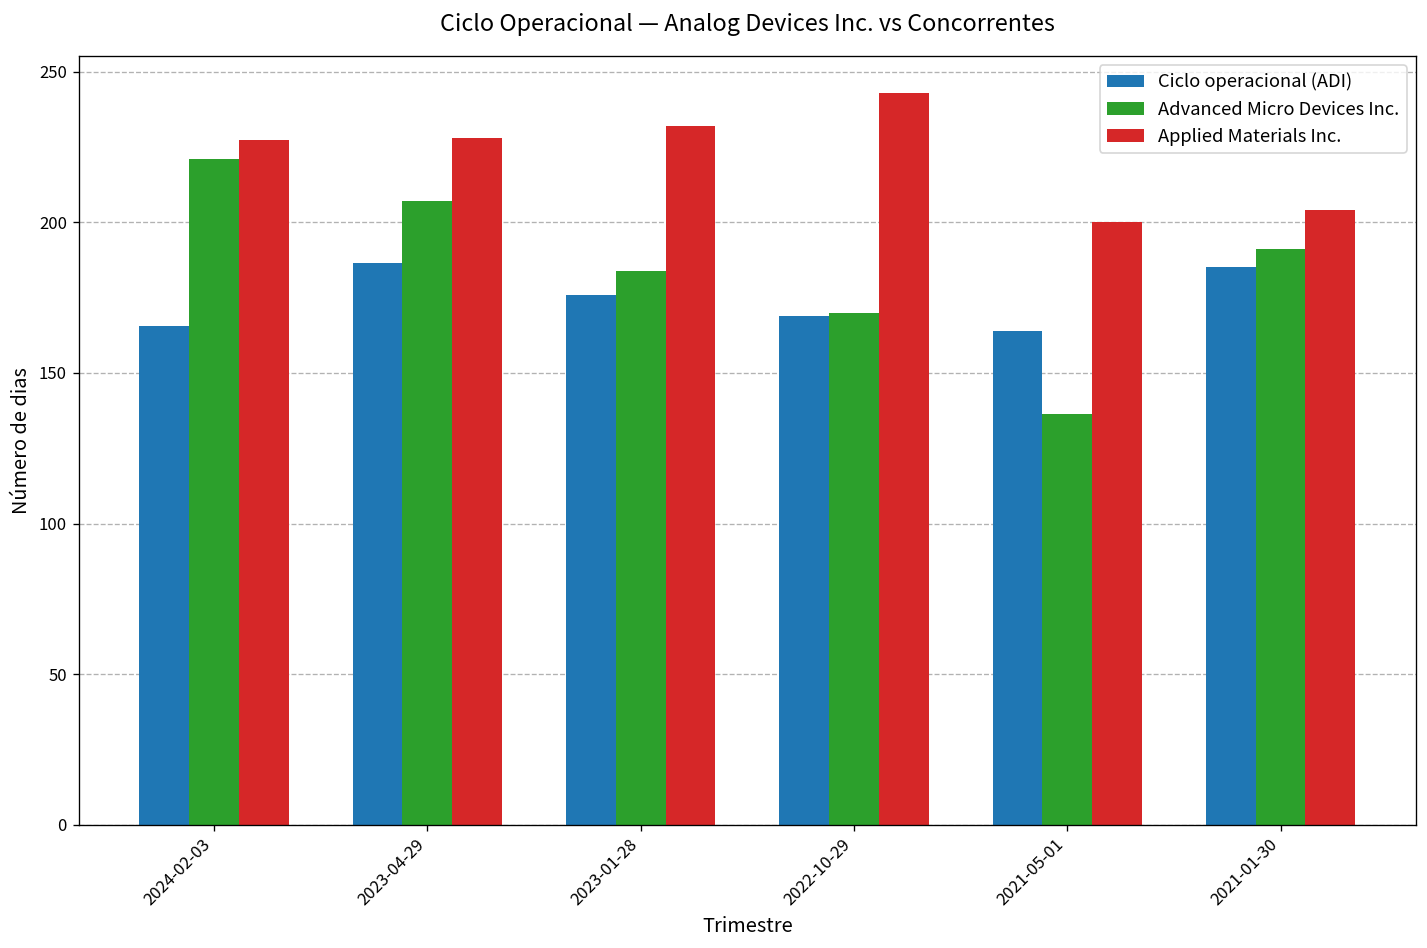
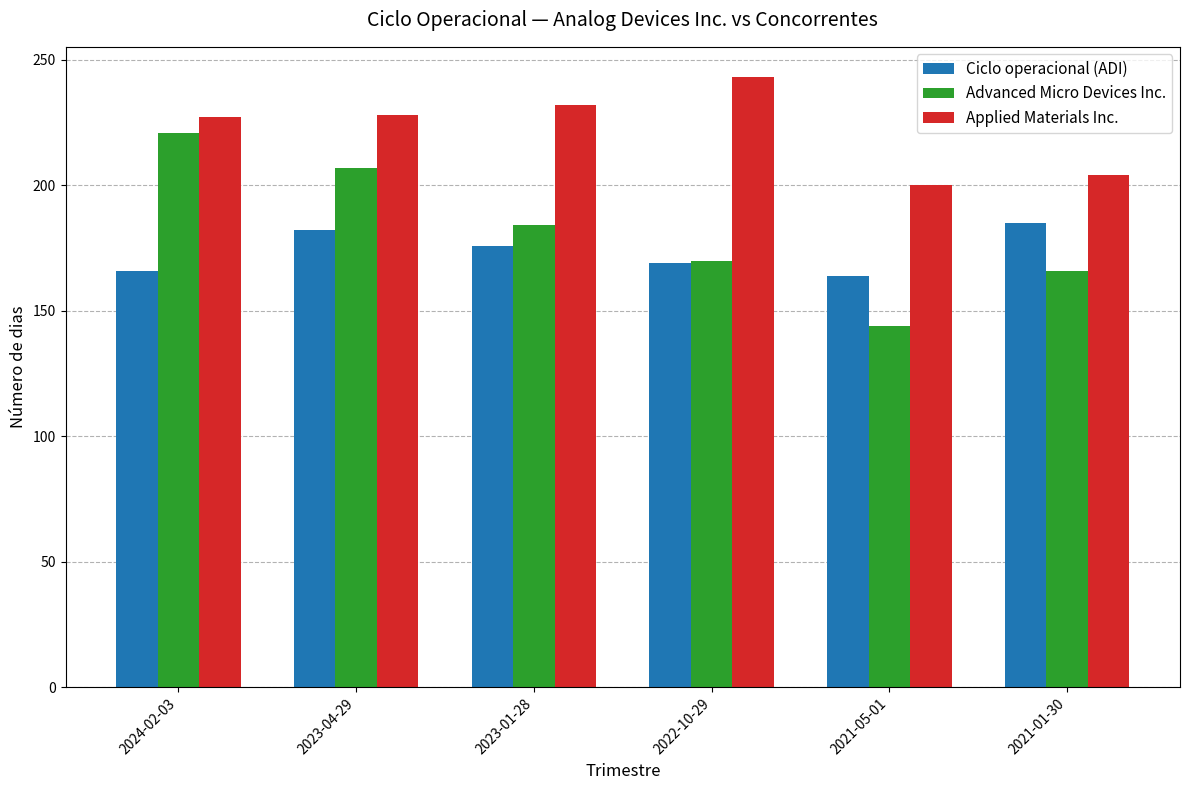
Ciclo operacional (ADI), 2023-04-29: 186 -> 182
Advanced Micro Devices Inc., 2021-05-01: 137 -> 144
Advanced Micro Devices Inc., 2021-01-30: 191 -> 166
